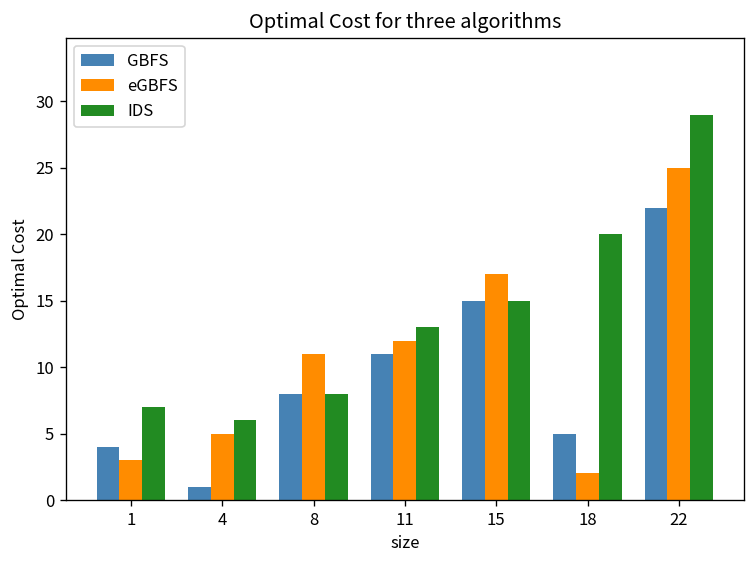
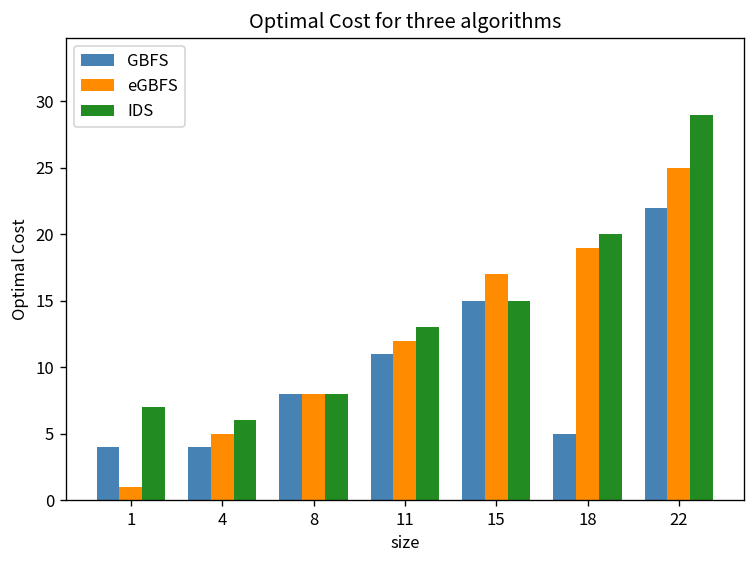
eGBFS, 1: 3 -> 1
GBFS, 4: 1 -> 4
eGBFS, 8: 11 -> 8
eGBFS, 18: 2 -> 19
